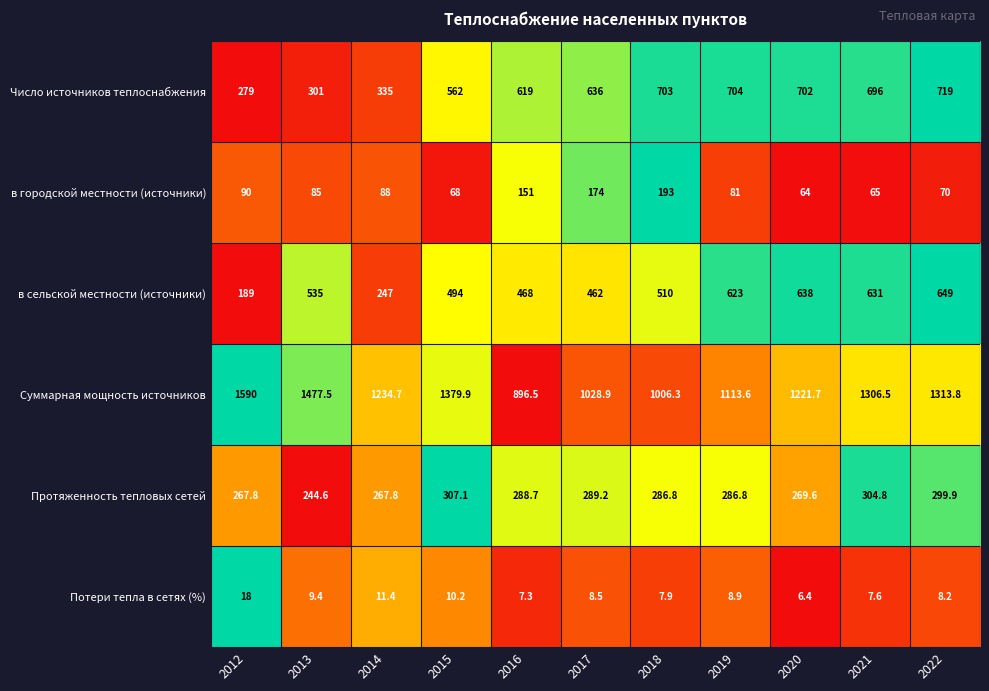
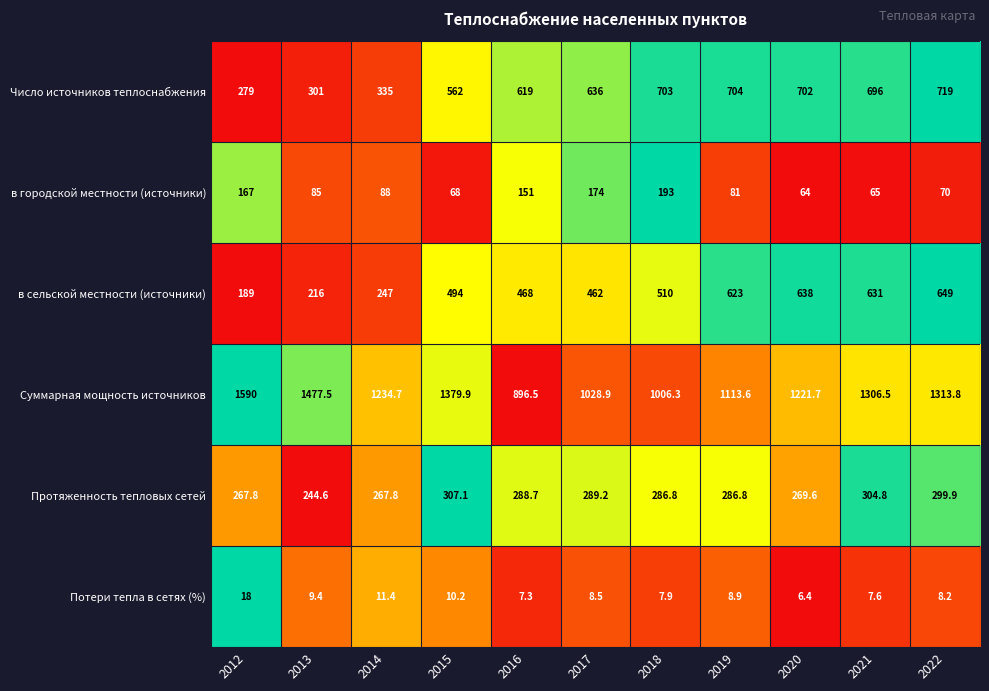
в городской местности (источники), 2012: 90 -> 167
в сельской местности (источники), 2013: 535 -> 216
